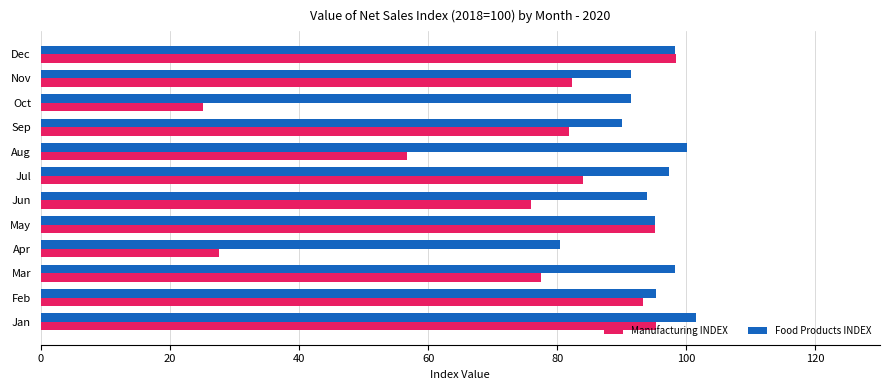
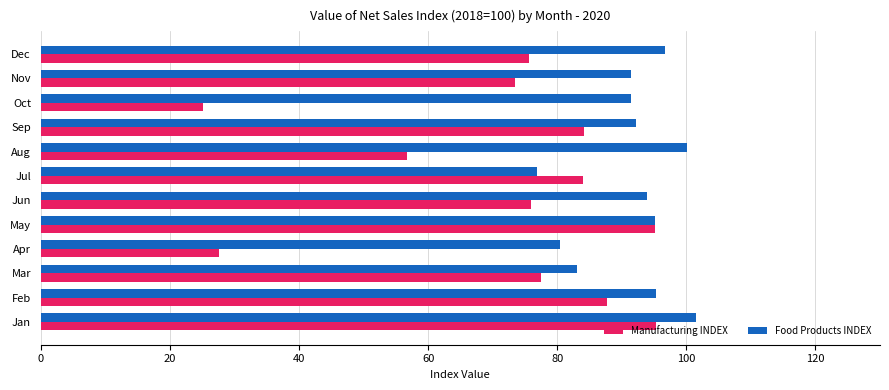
Food Products INDEX, Dec: 98 -> 97
Manufacturing INDEX, Dec: 98 -> 76
Manufacturing INDEX, Nov: 82 -> 73
Food Products INDEX, Sep: 90 -> 92
Manufacturing INDEX, Sep: 82 -> 84
Food Products INDEX, Jul: 97 -> 77
Food Products INDEX, Mar: 98 -> 83
Manufacturing INDEX, Feb: 93 -> 88
